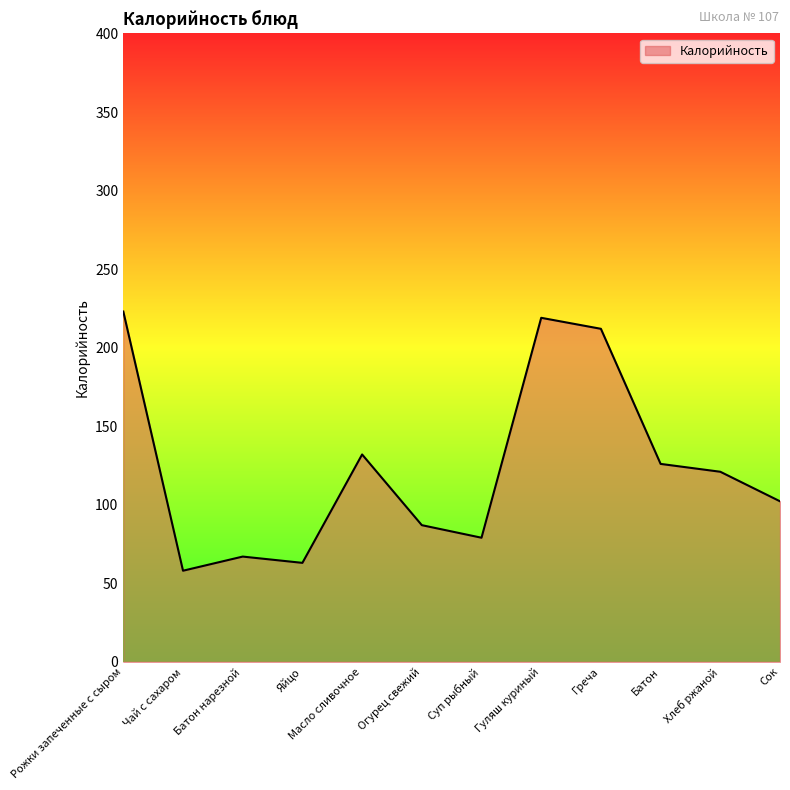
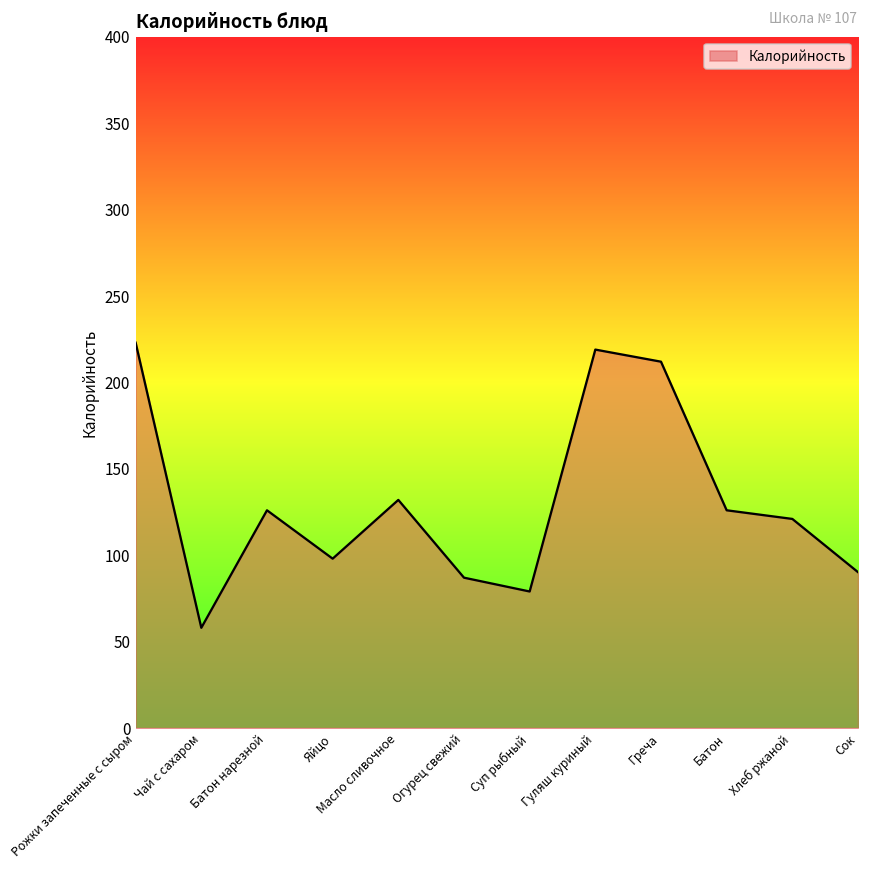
Батон нарезной: 67 -> 126
Яйцо: 63 -> 98
Сок: 102 -> 90
